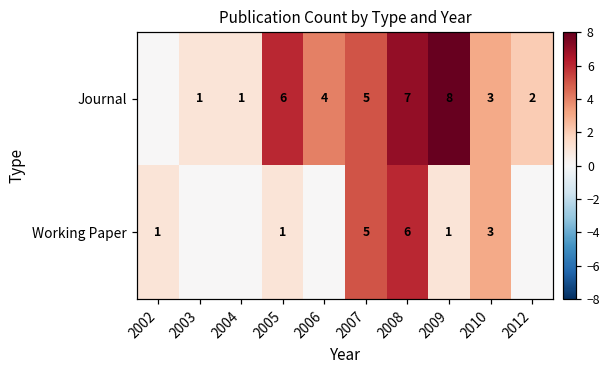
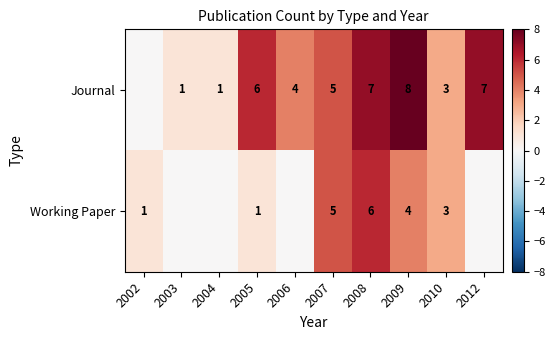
Journal, 2012: 2 -> 7
Working Paper, 2009: 1 -> 4
